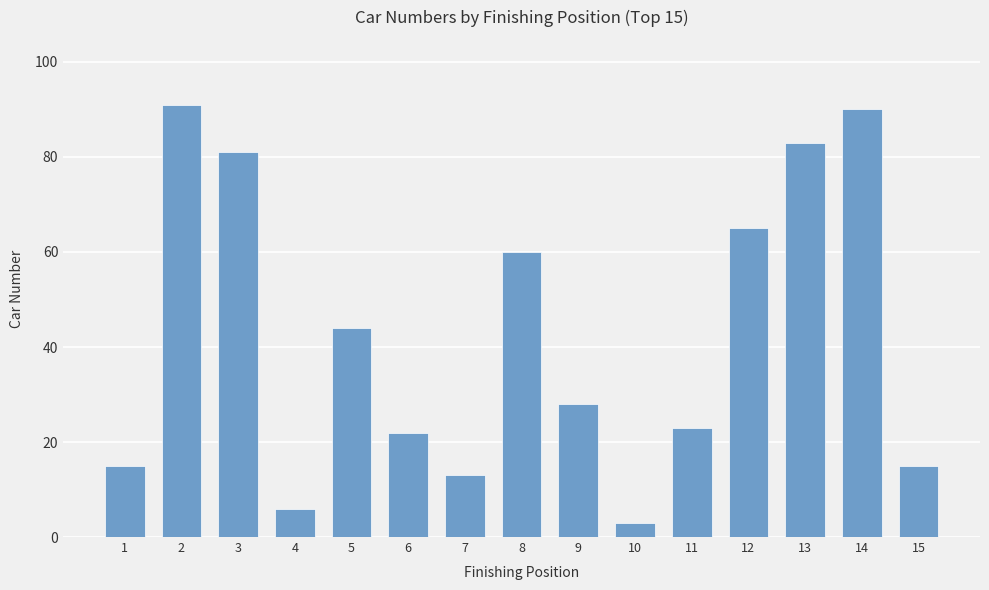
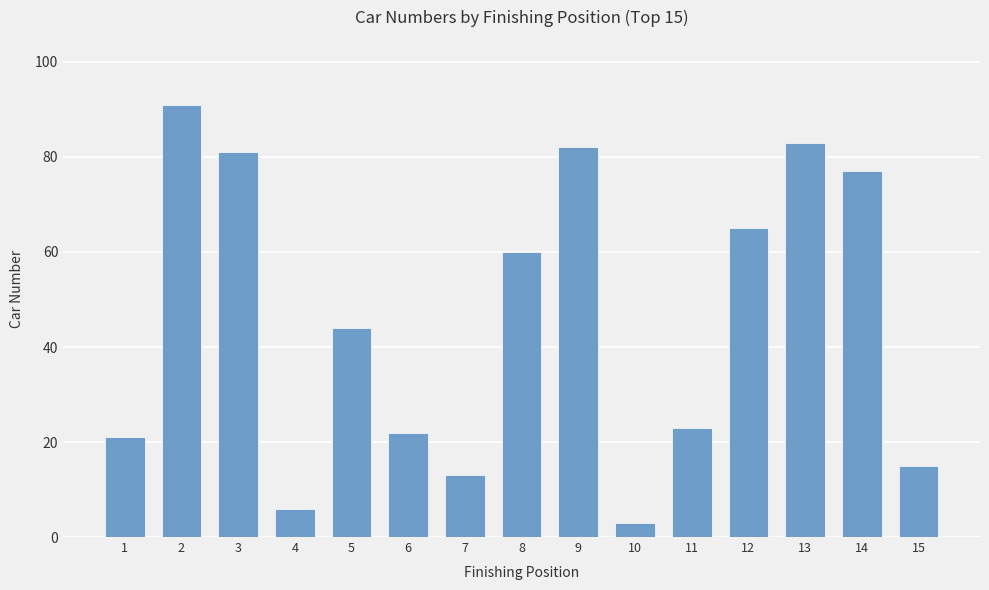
1: 15 -> 21
9: 28 -> 82
14: 90 -> 77
